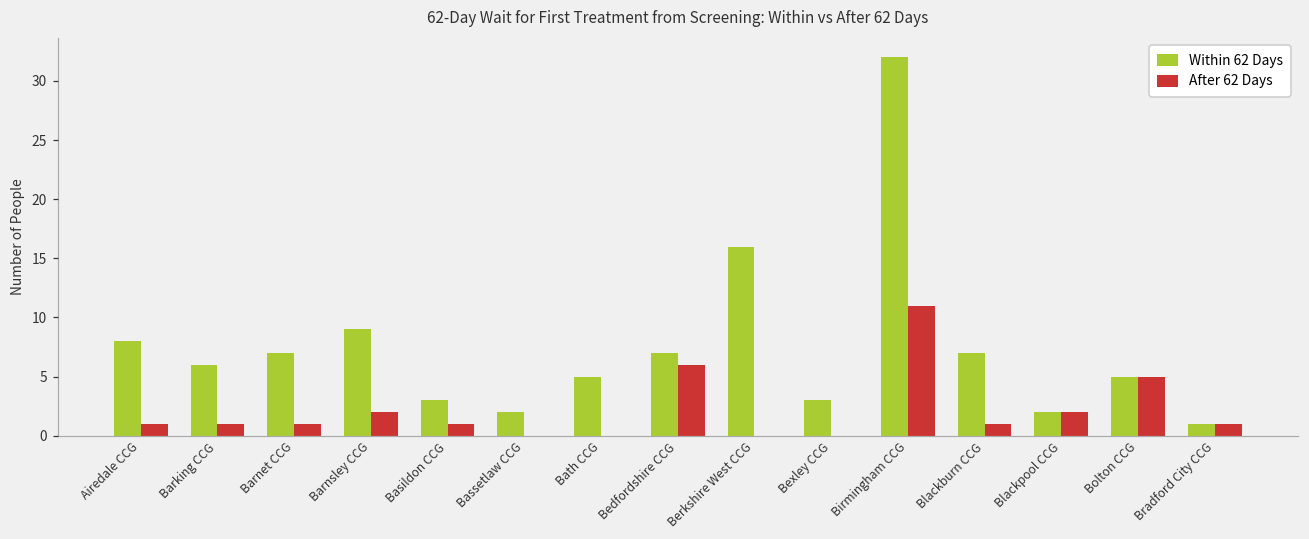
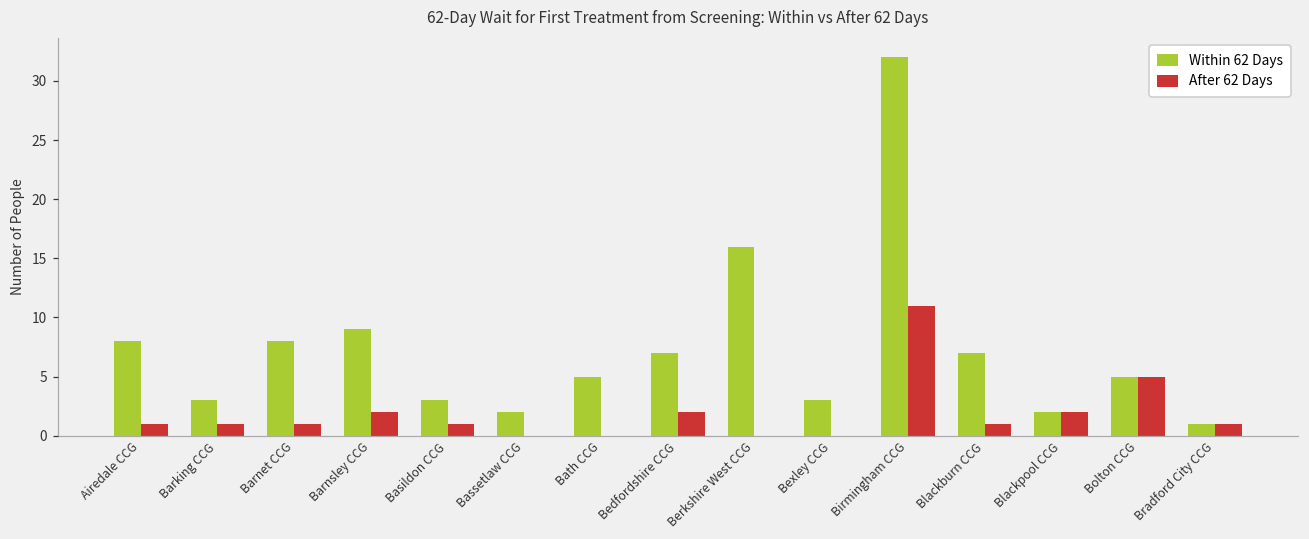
Within 62 Days, Barking CCG: 6 -> 3
Within 62 Days, Barnet CCG: 7 -> 8
After 62 Days, Bedfordshire CCG: 6 -> 2
